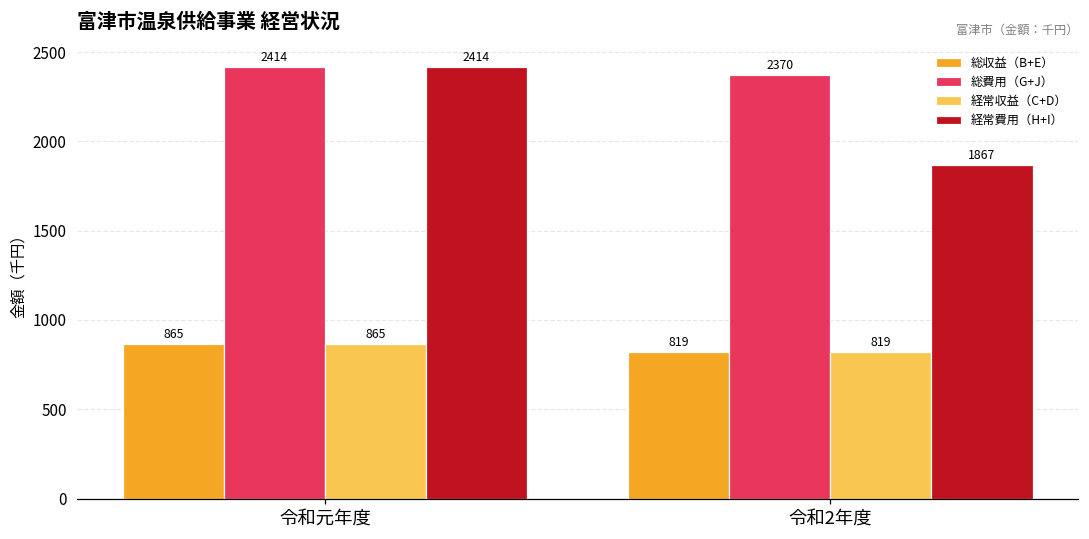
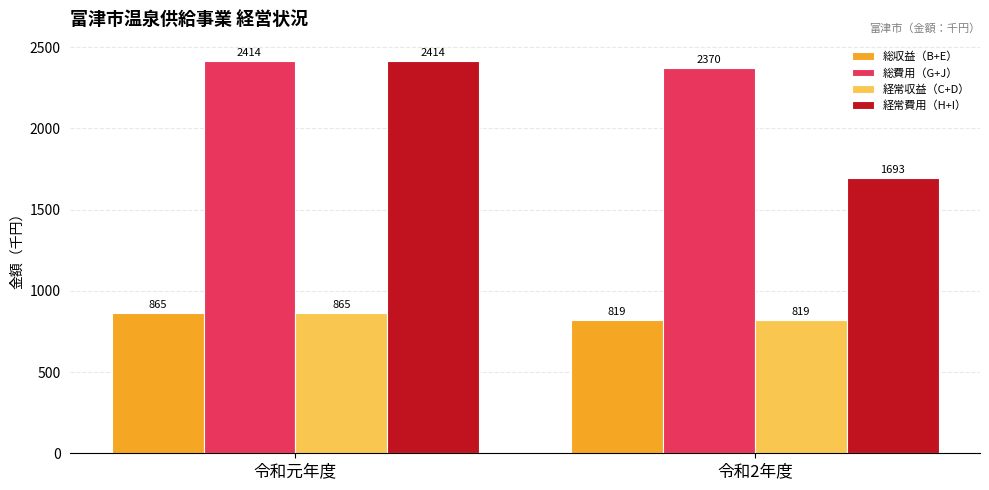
経常費用（H+I）, 令和2年度: 1867 -> 1693
